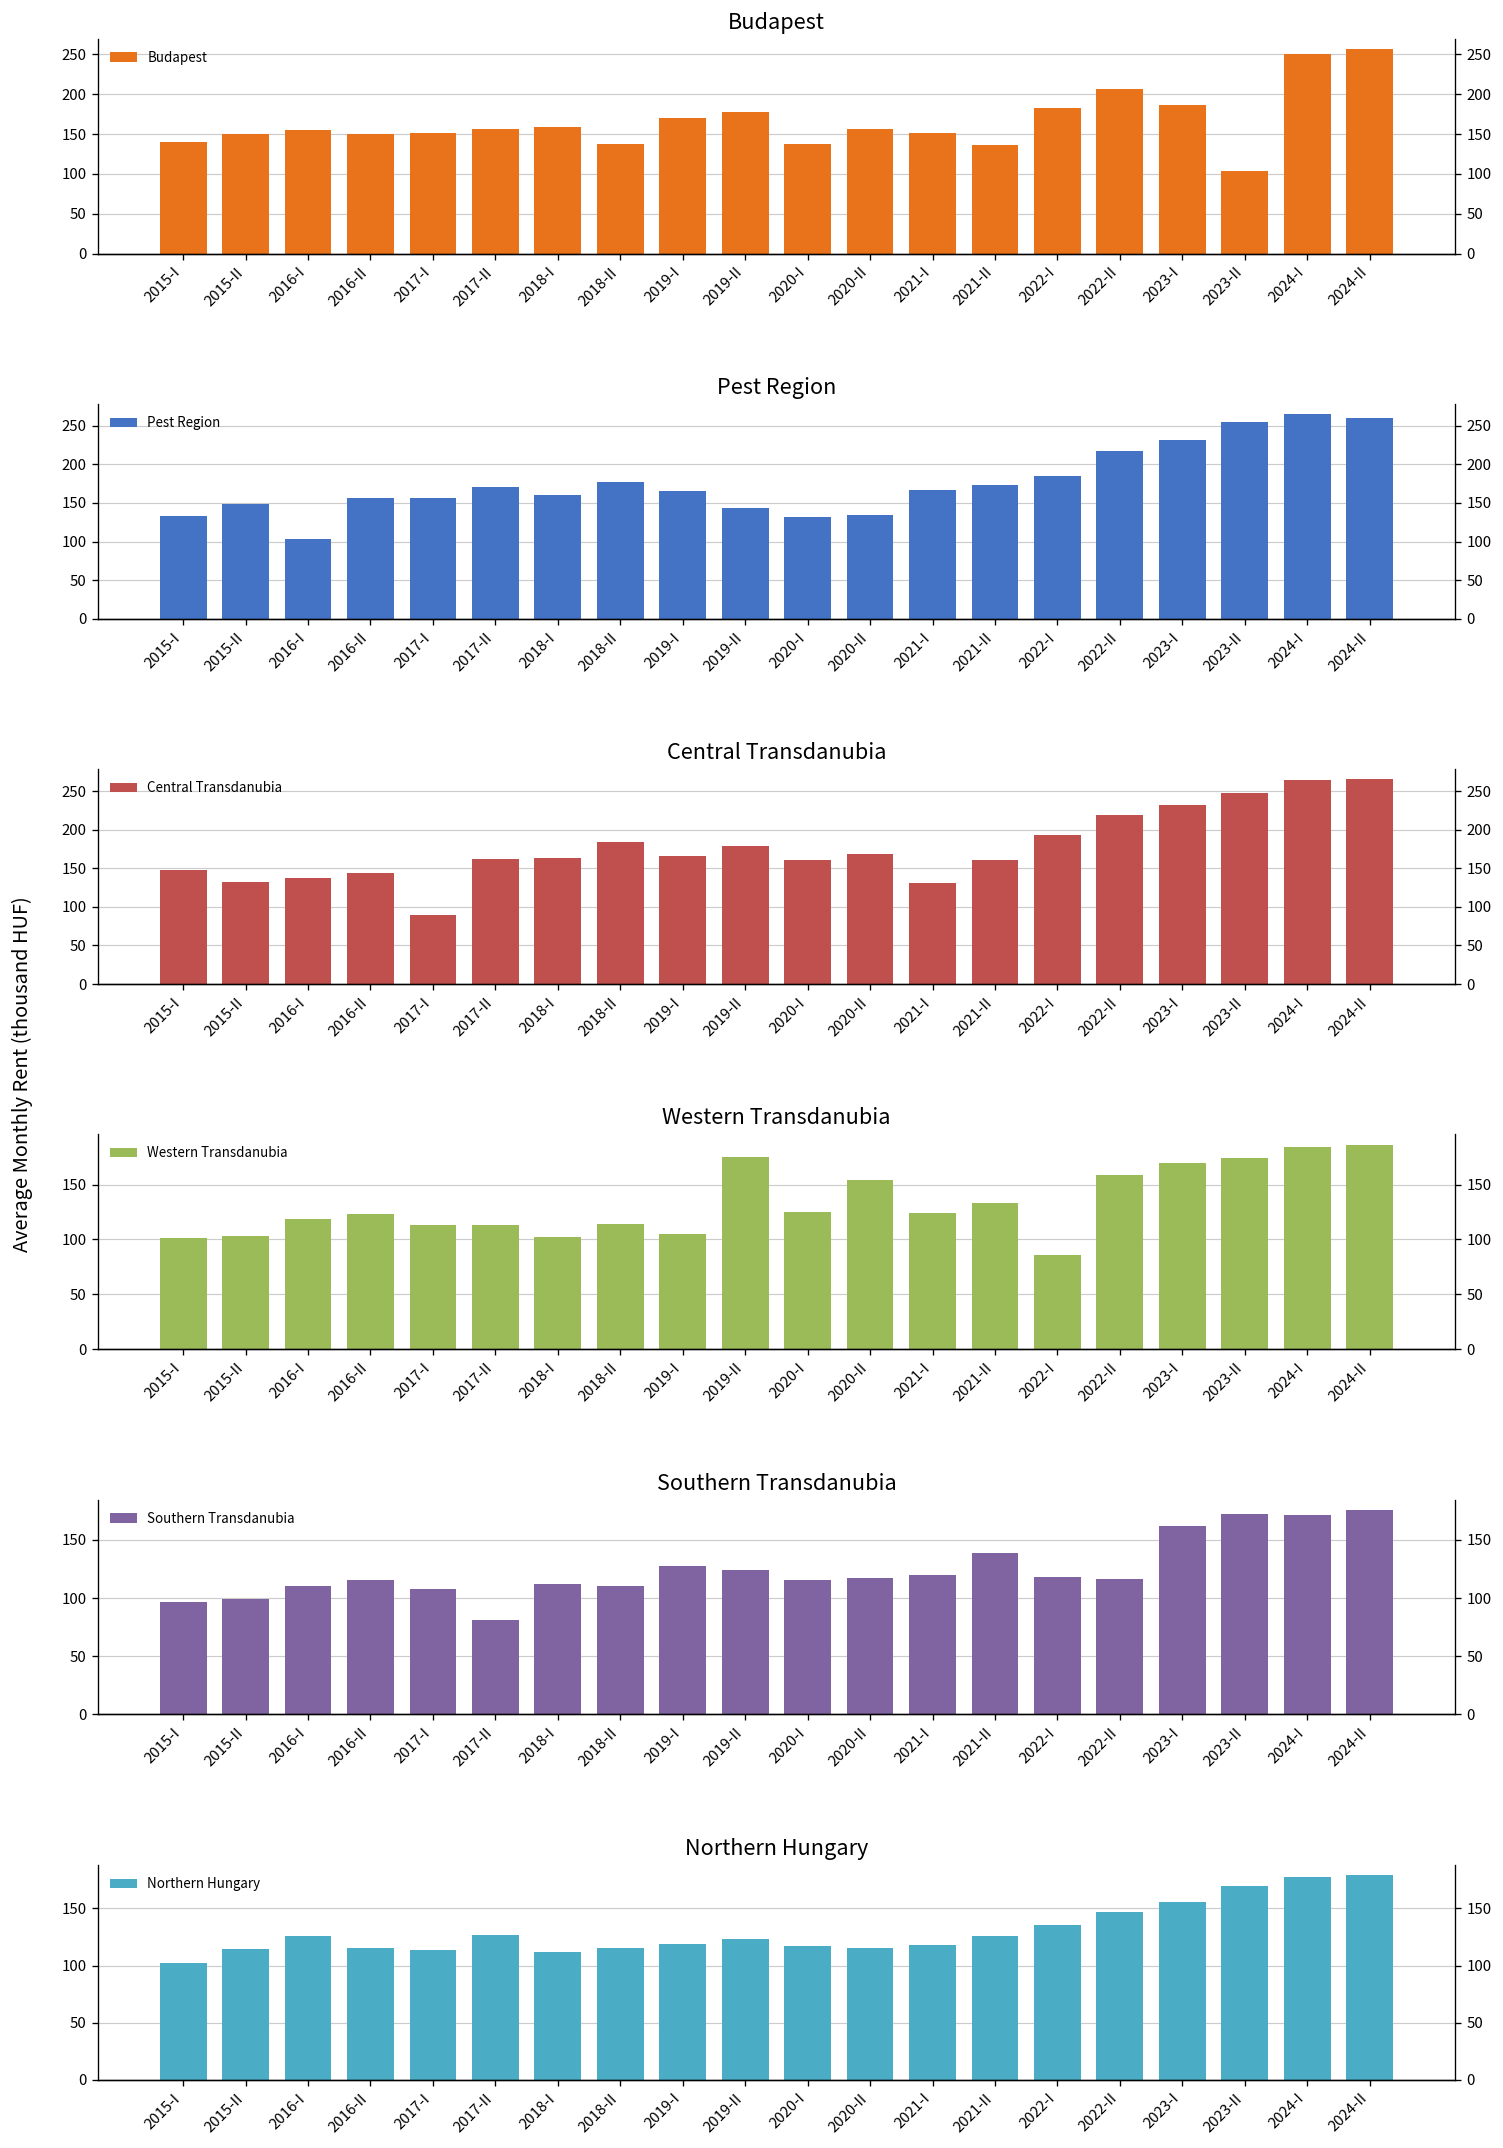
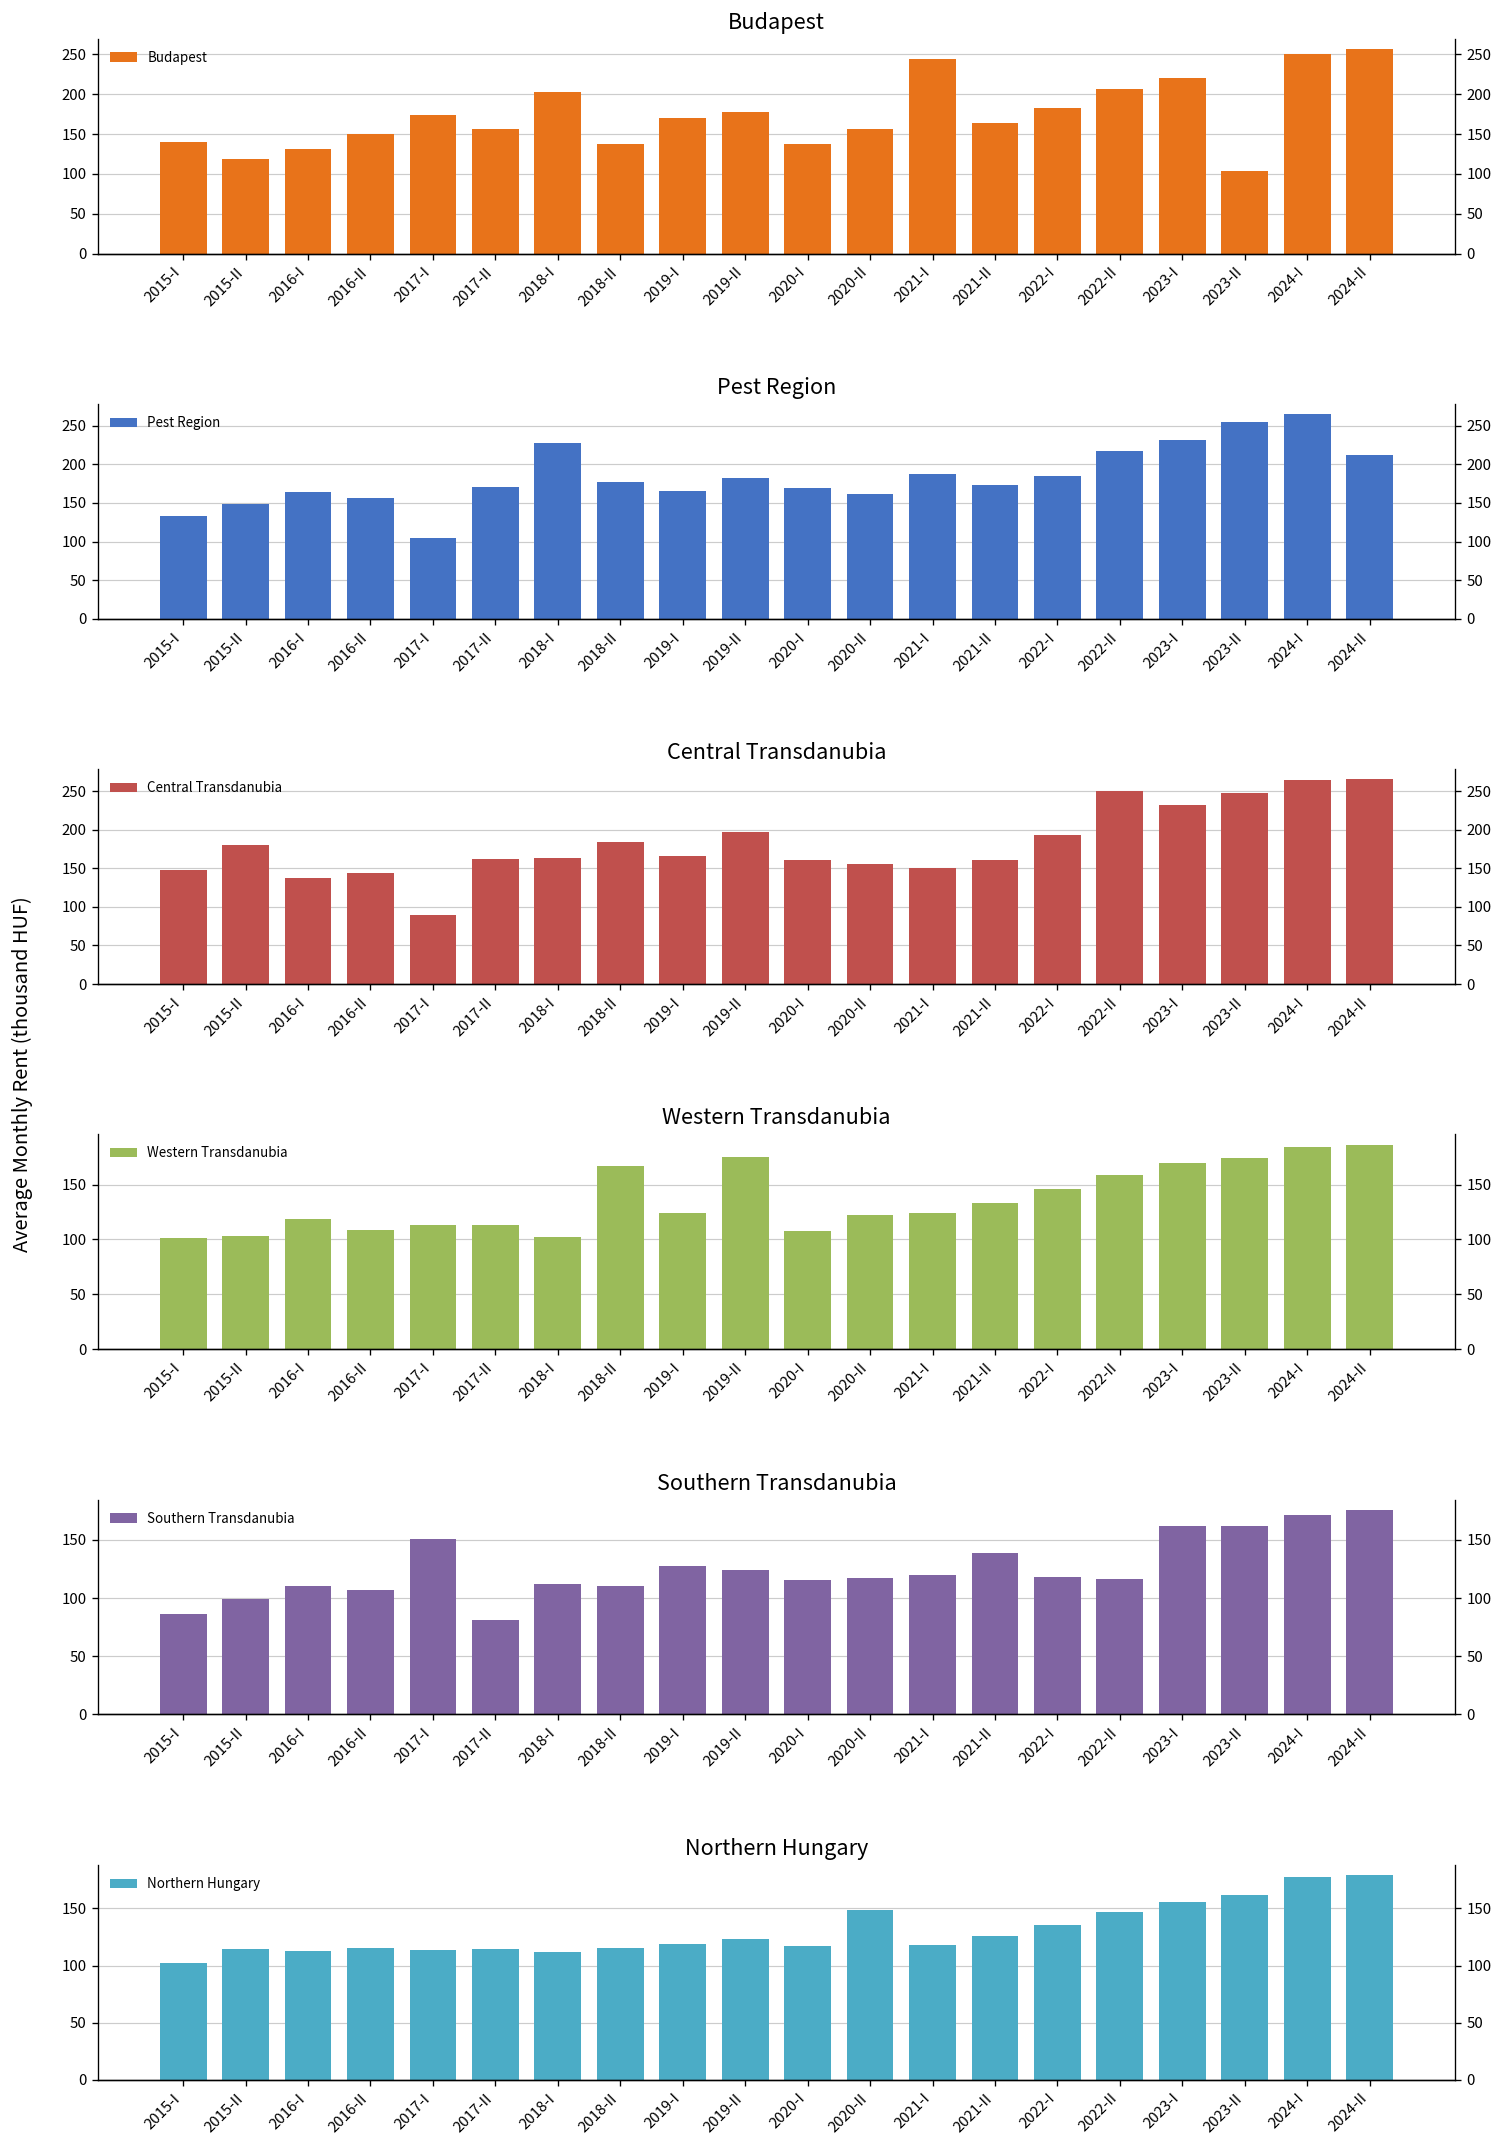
Budapest, 2015-II: 150 -> 120
Budapest, 2016-I: 150 -> 130
Budapest, 2017-I: 150 -> 170
Budapest, 2018-I: 160 -> 200
Budapest, 2021-I: 150 -> 240
Budapest, 2021-II: 140 -> 160
Budapest, 2023-I: 190 -> 220
Pest Region, 2016-I: 100 -> 160
Pest Region, 2017-I: 160 -> 110
Pest Region, 2018-I: 160 -> 230
Pest Region, 2019-II: 140 -> 180
Pest Region, 2020-I: 130 -> 170
Pest Region, 2020-II: 140 -> 160
Pest Region, 2021-I: 170 -> 190
Pest Region, 2024-II: 260 -> 210
Central Transdanubia, 2015-II: 130 -> 180
Central Transdanubia, 2019-II: 180 -> 200
Central Transdanubia, 2020-II: 170 -> 160
Central Transdanubia, 2021-I: 130 -> 150
Central Transdanubia, 2022-II: 220 -> 250
Western Transdanubia, 2016-II: 120 -> 110
Western Transdanubia, 2018-II: 110 -> 170
Western Transdanubia, 2019-I: 100 -> 120
Western Transdanubia, 2020-I: 120 -> 110
Western Transdanubia, 2020-II: 150 -> 120
Western Transdanubia, 2022-I: 90 -> 150
Southern Transdanubia, 2015-I: 100 -> 90
Southern Transdanubia, 2016-II: 120 -> 110
Southern Transdanubia, 2017-I: 110 -> 150
Southern Transdanubia, 2023-II: 170 -> 160
Northern Hungary, 2016-I: 130 -> 110
Northern Hungary, 2017-II: 130 -> 110
Northern Hungary, 2020-II: 120 -> 150
Northern Hungary, 2023-II: 170 -> 160
